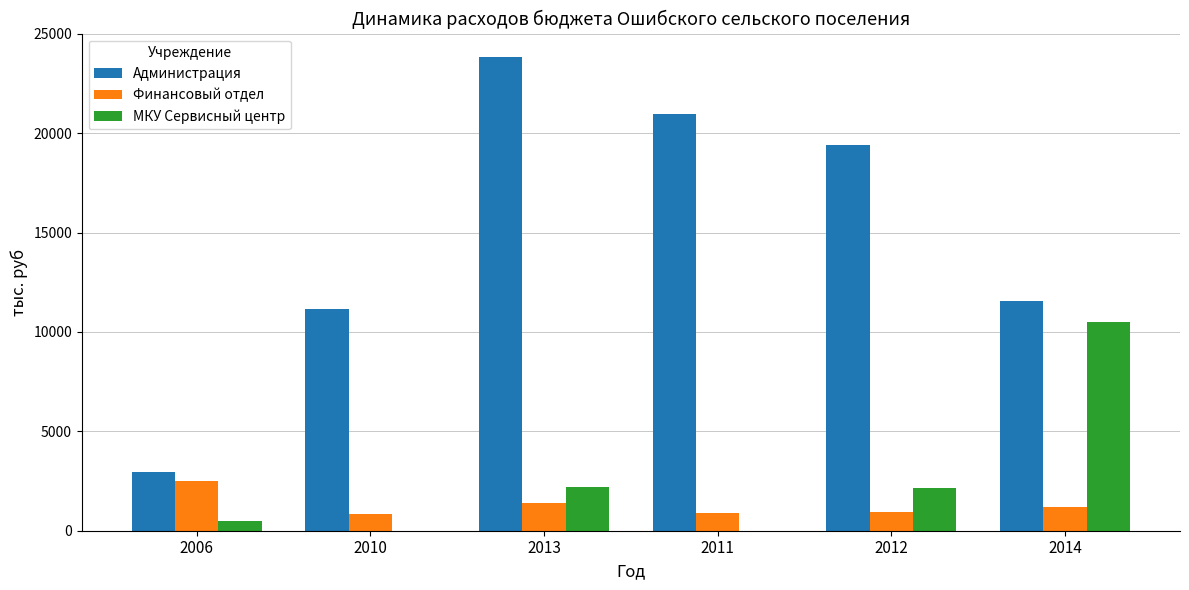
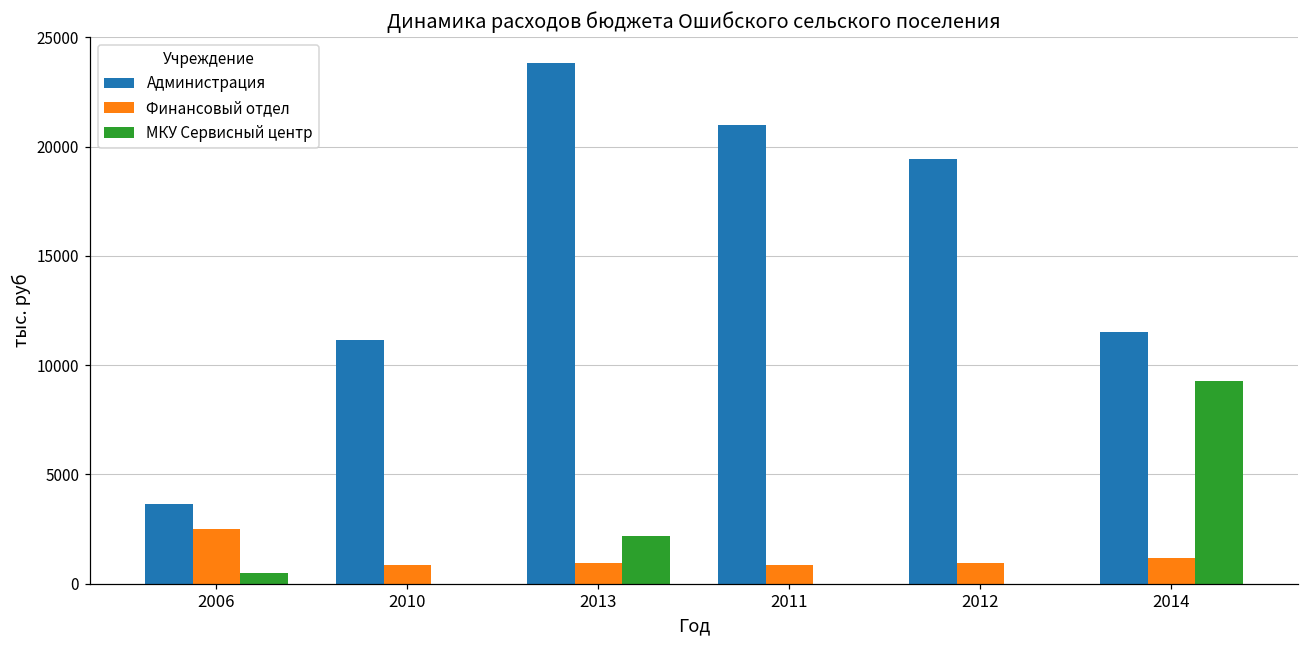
Администрация, 2006: 3000 -> 3600
Финансовый отдел, 2013: 1400 -> 1000
МКУ Сервисный центр, 2012: 2200 -> 0
МКУ Сервисный центр, 2014: 10500 -> 9300
